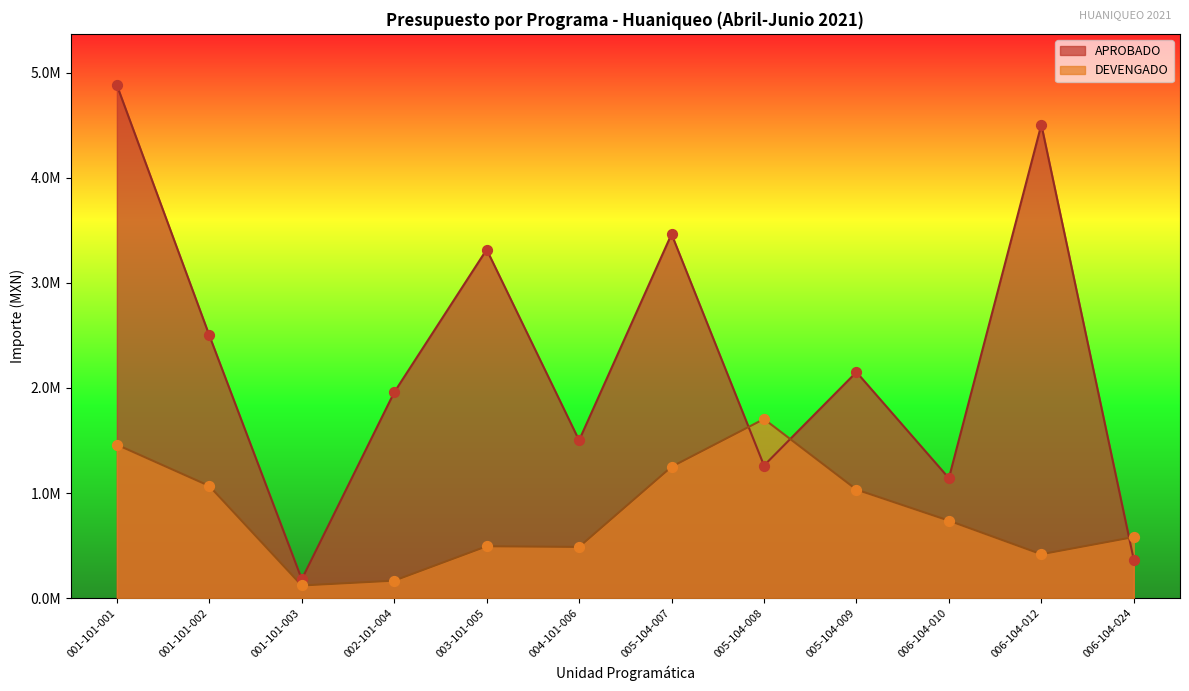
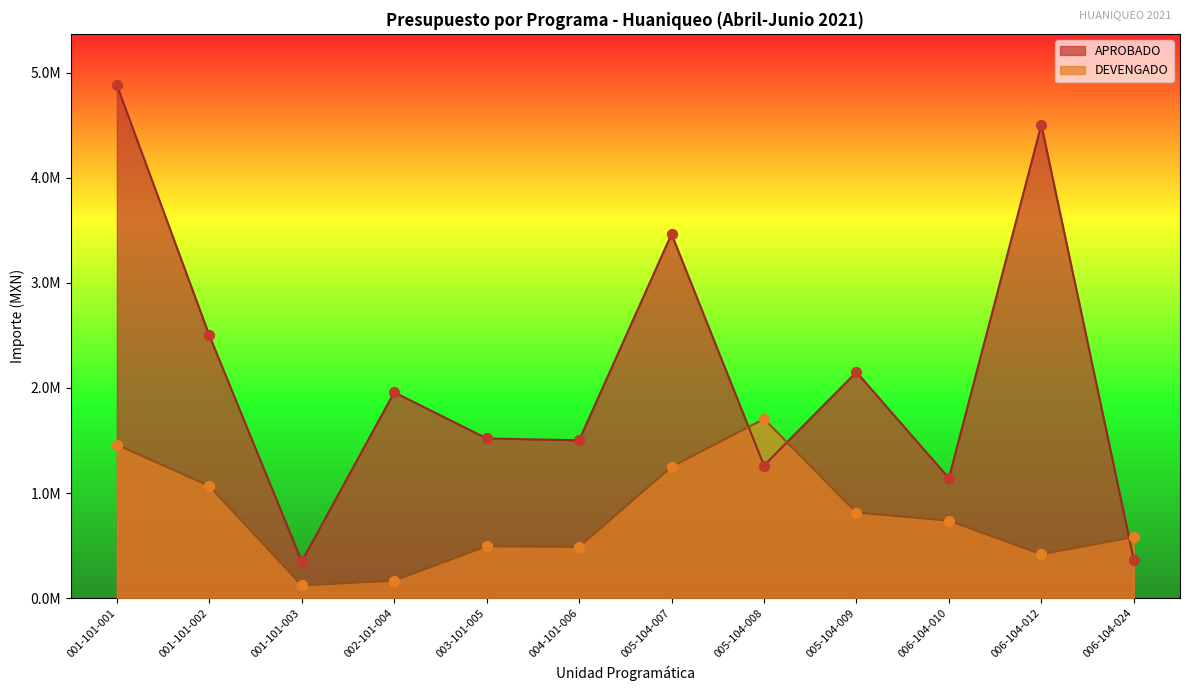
APROBADO, 001-101-003: 180000 -> 350000
APROBADO, 003-101-005: 3320000 -> 1520000
DEVENGADO, 005-104-009: 1030000 -> 820000
